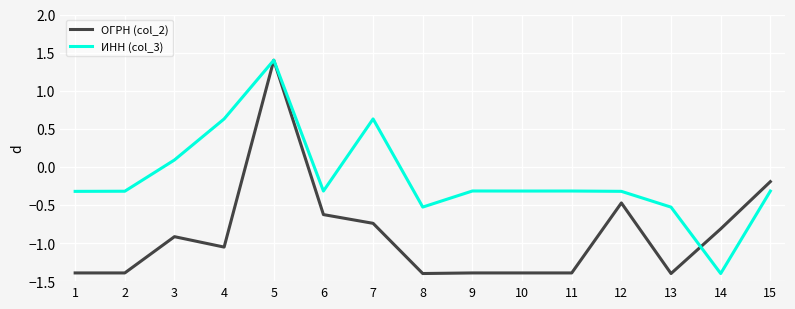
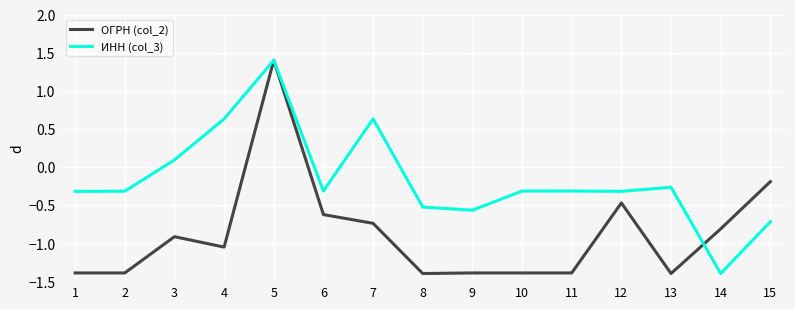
ИНН (col_3), 9: -0.3 -> -0.6
ИНН (col_3), 13: -0.5 -> -0.3
ИНН (col_3), 15: -0.3 -> -0.7
